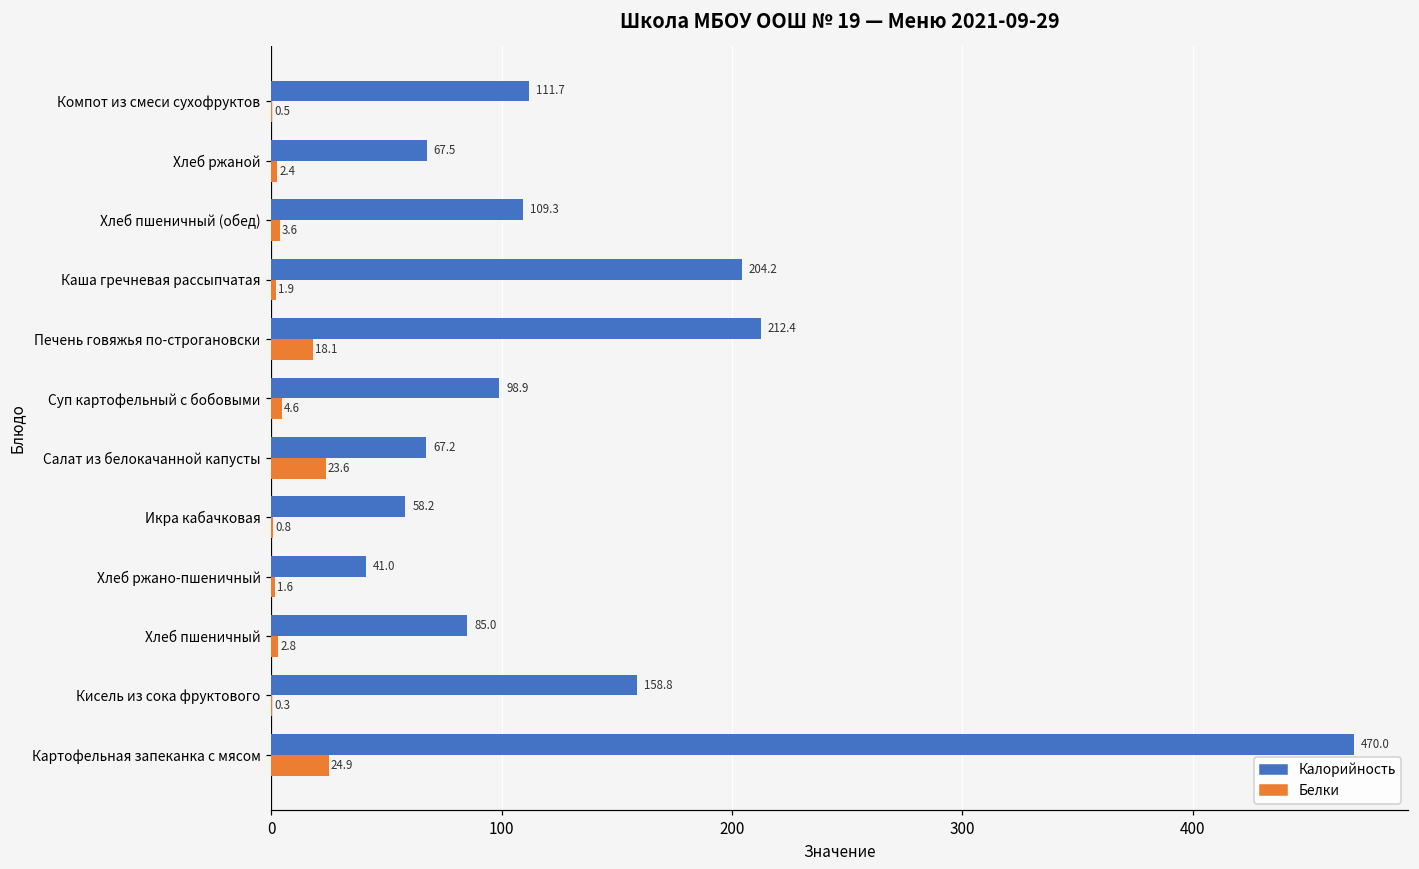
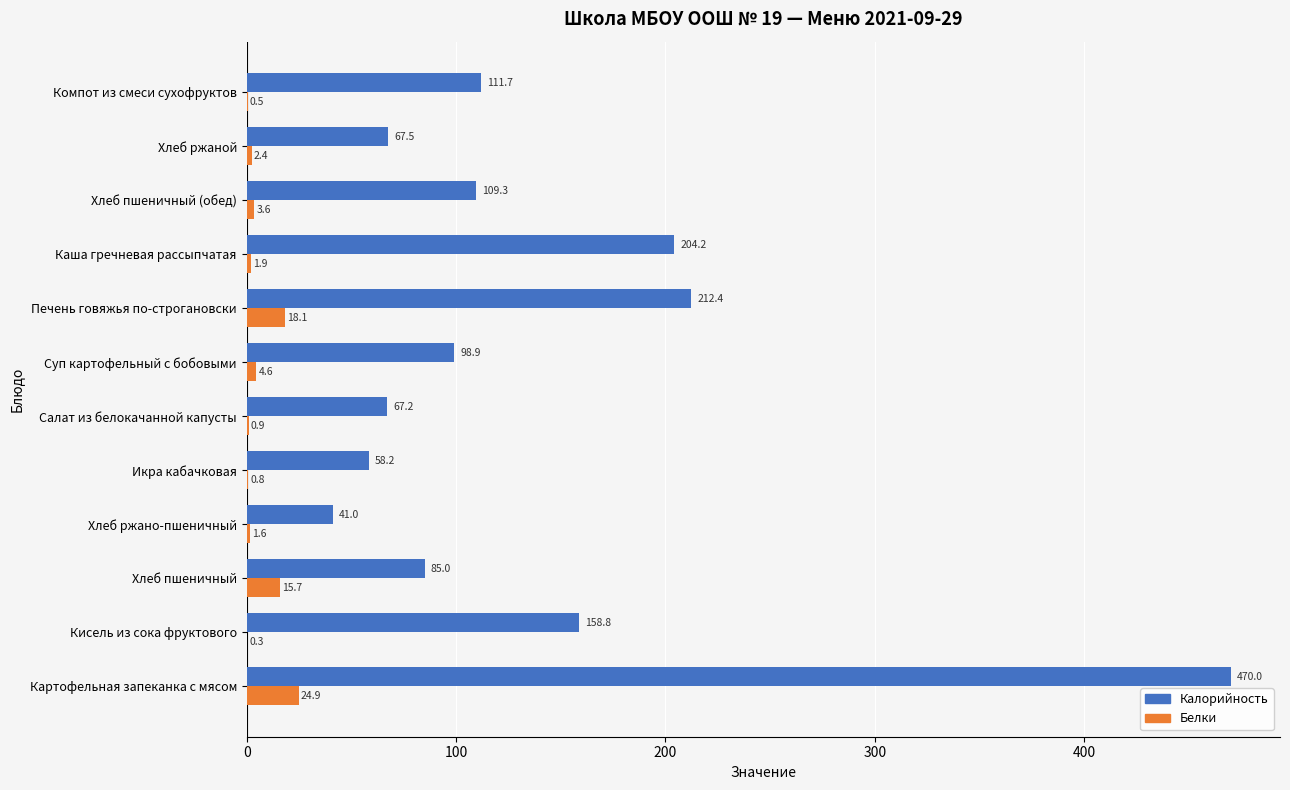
Белки, Салат из белокачанной капусты: 23.6 -> 0.9
Белки, Хлеб пшеничный: 2.8 -> 15.7
